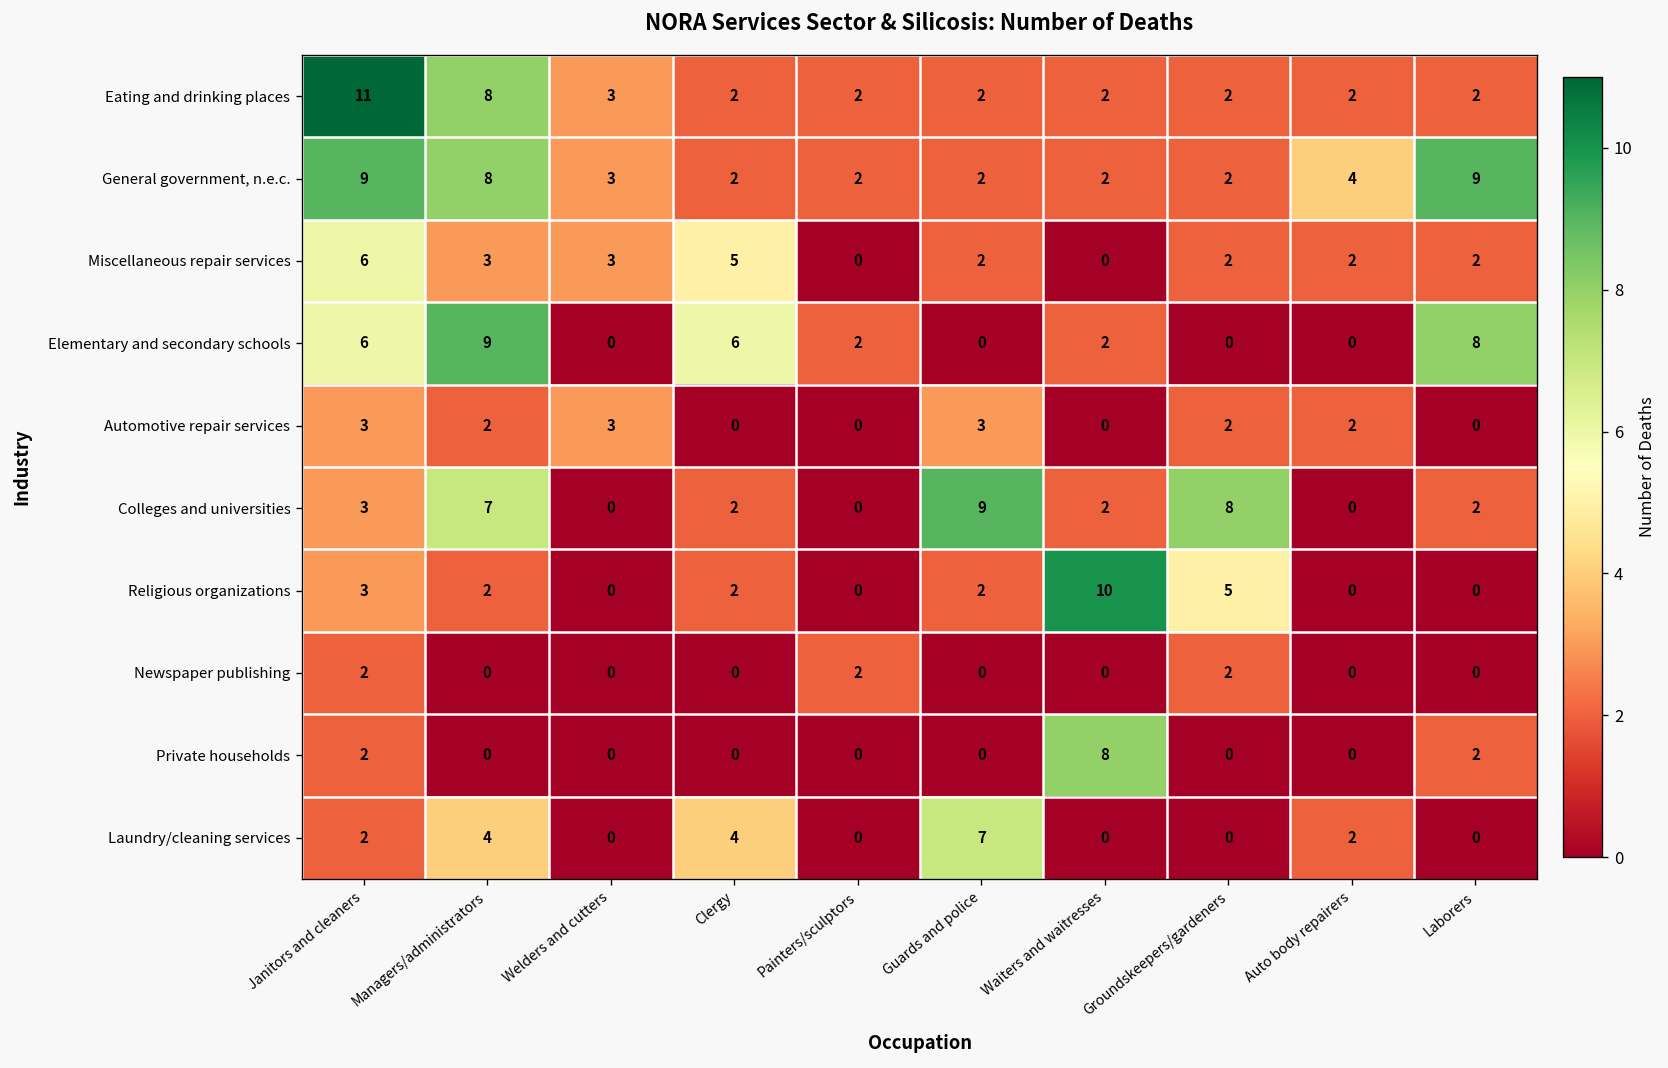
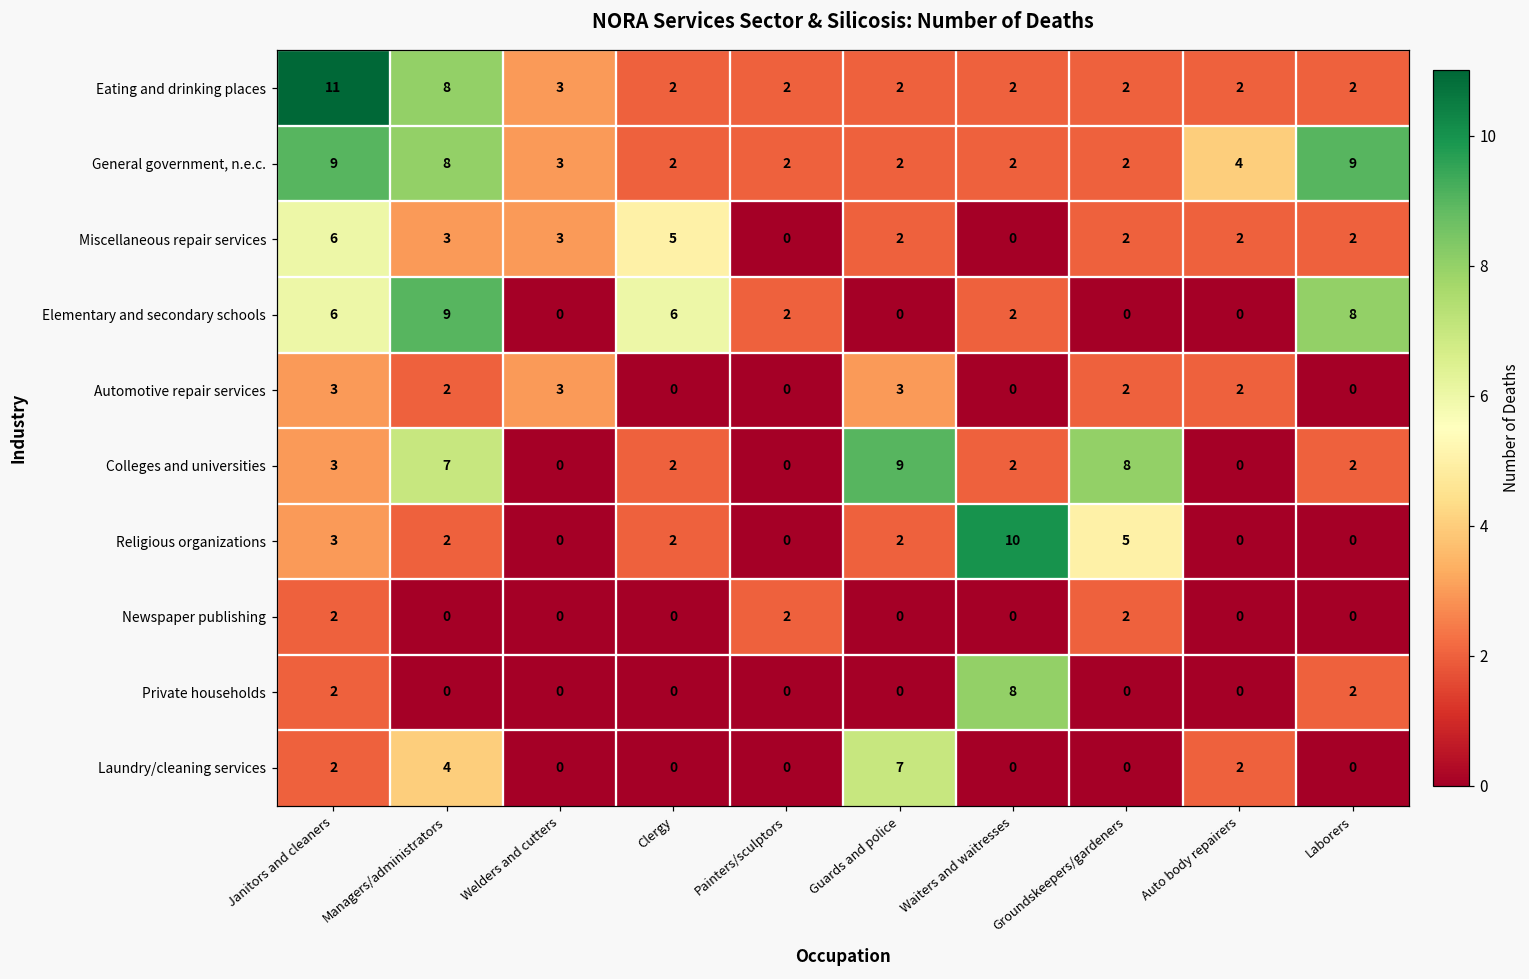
Laundry/cleaning services, Clergy: 4 -> 0
